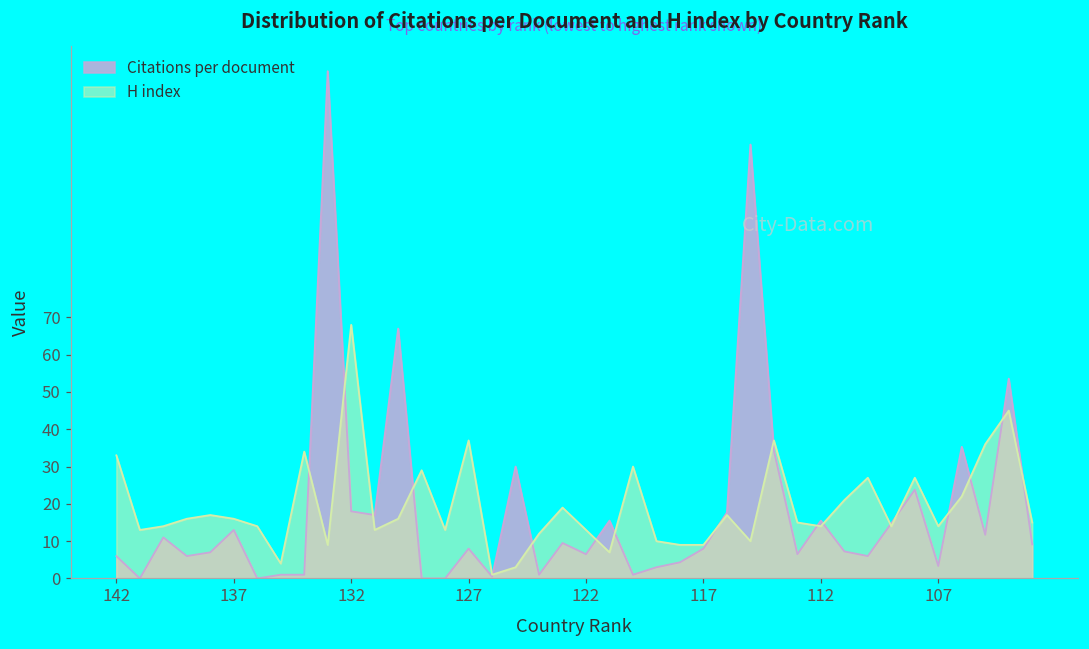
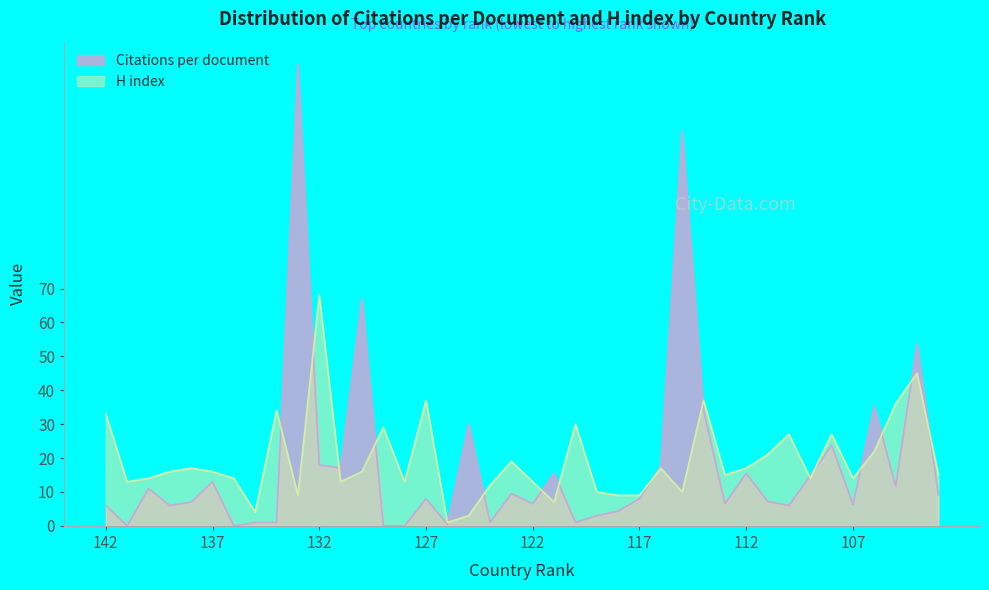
H index, 112: 14 -> 17
Citations per document, 107: 3 -> 6
